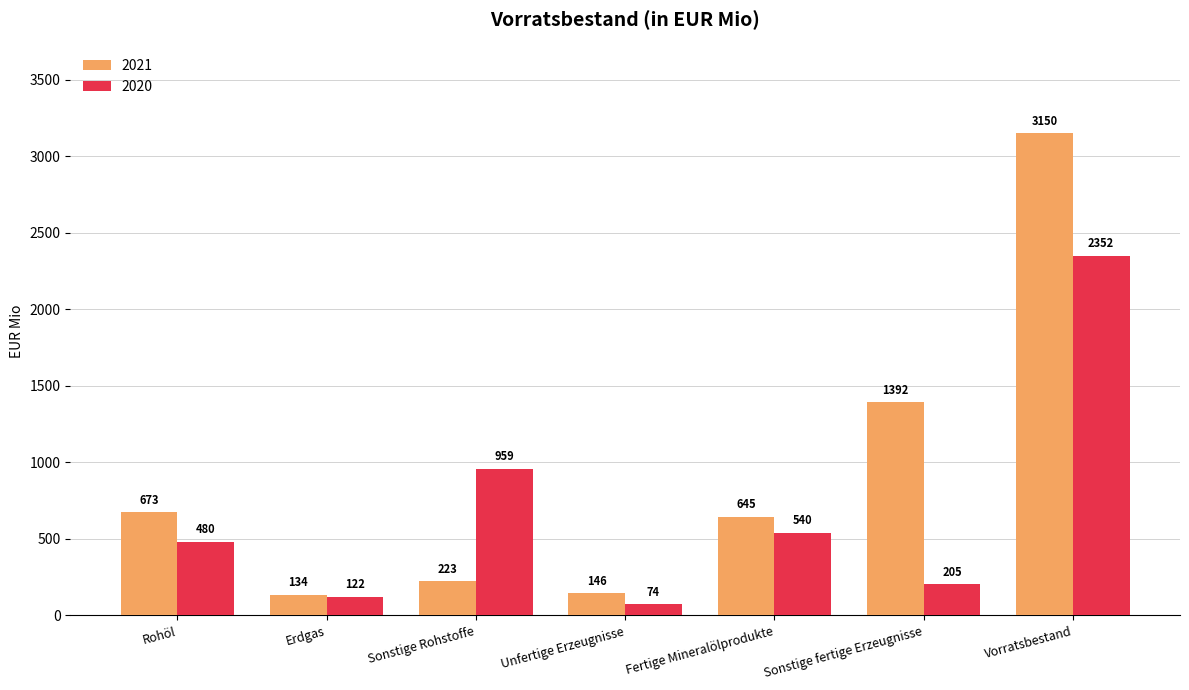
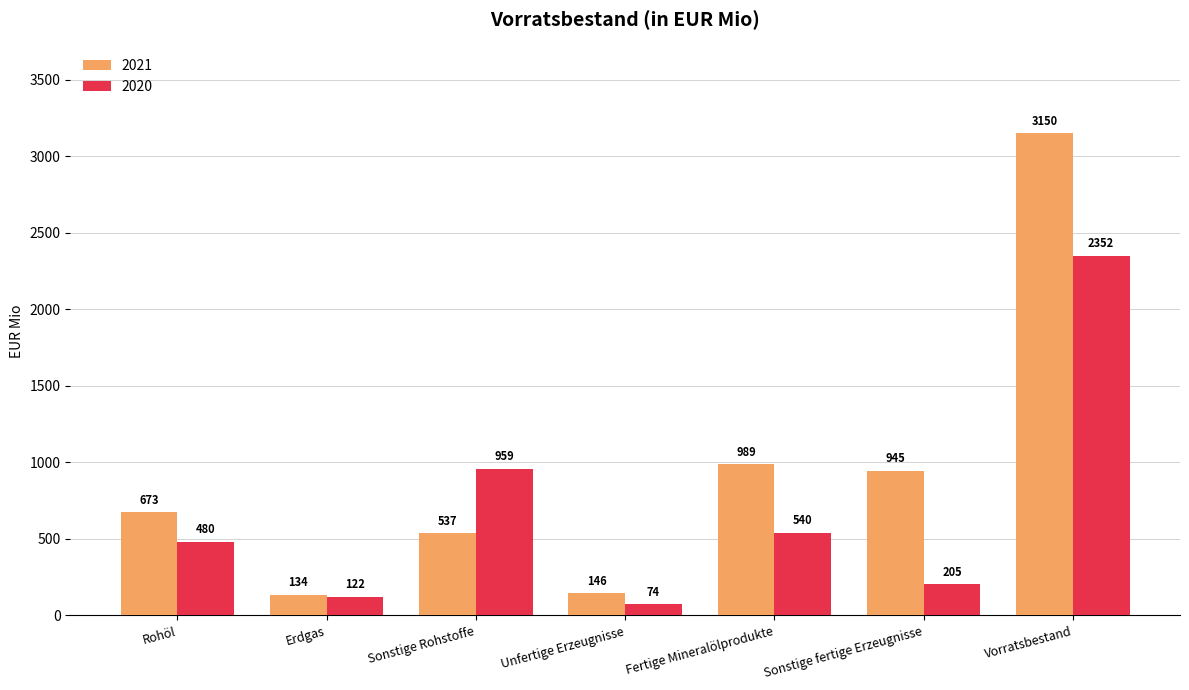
2021, Sonstige Rohstoffe: 223 -> 537
2021, Fertige Mineralölprodukte: 645 -> 989
2021, Sonstige fertige Erzeugnisse: 1392 -> 945
